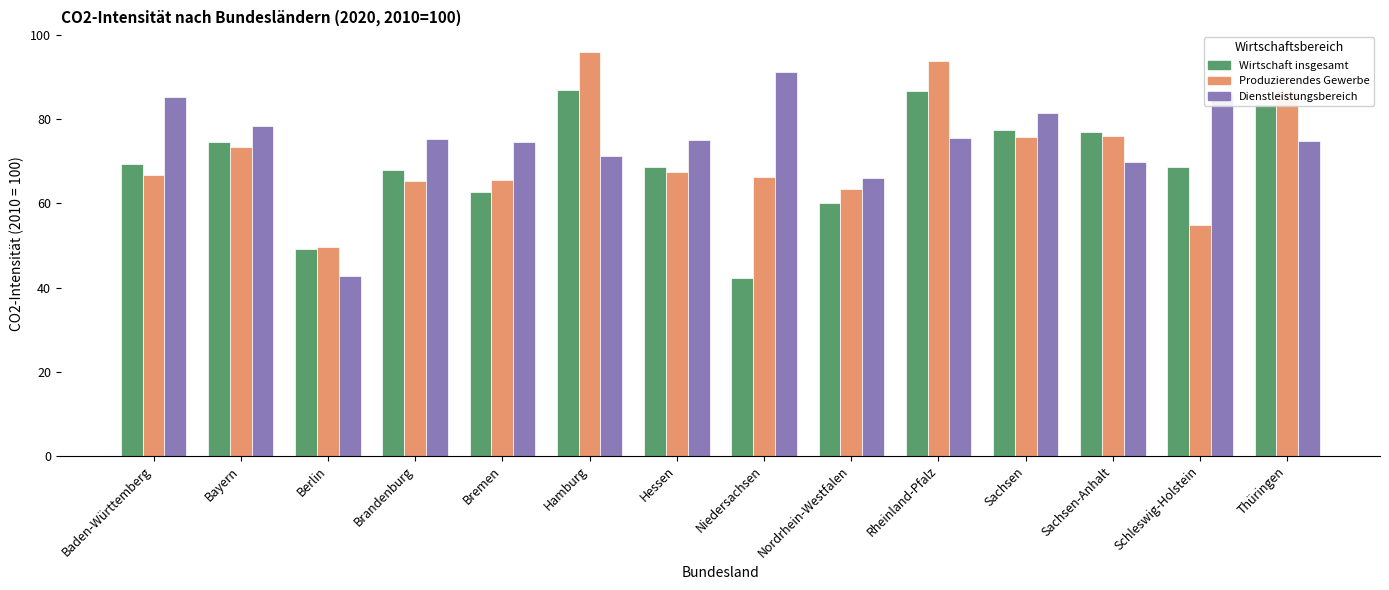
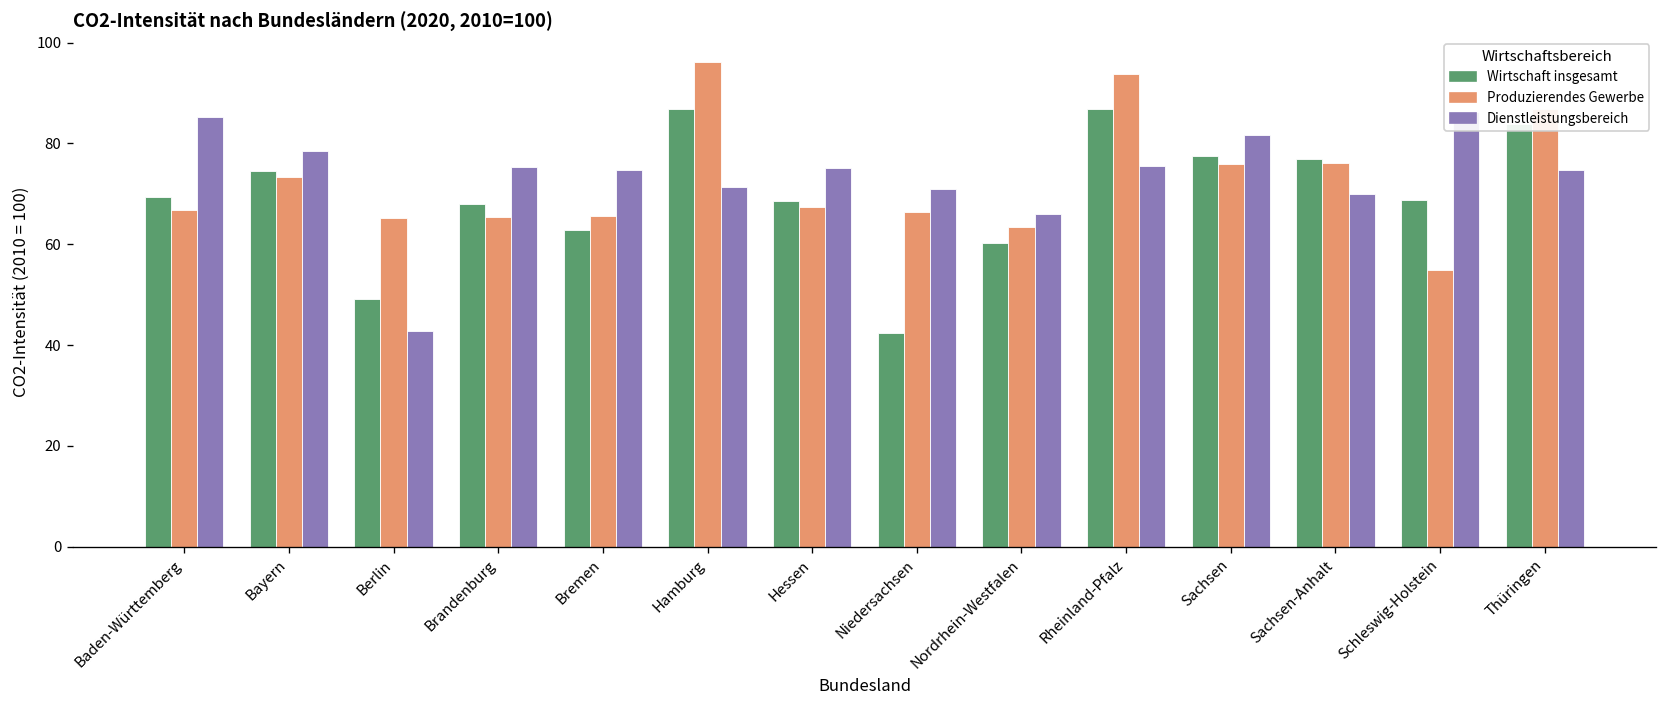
Produzierendes Gewerbe, Berlin: 50 -> 65
Dienstleistungsbereich, Niedersachsen: 91 -> 71
